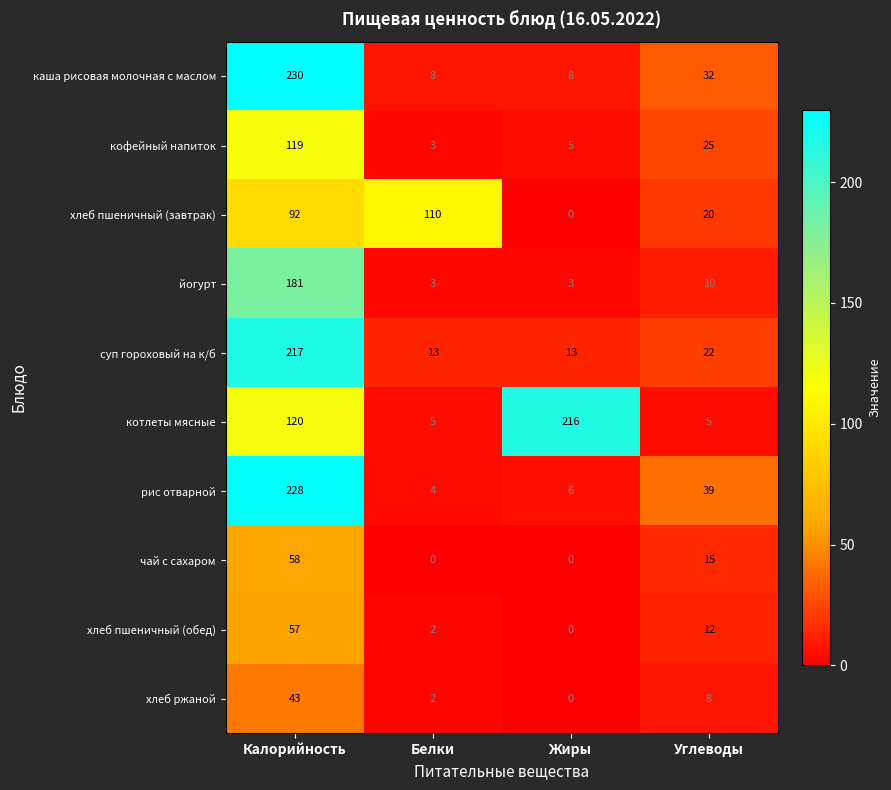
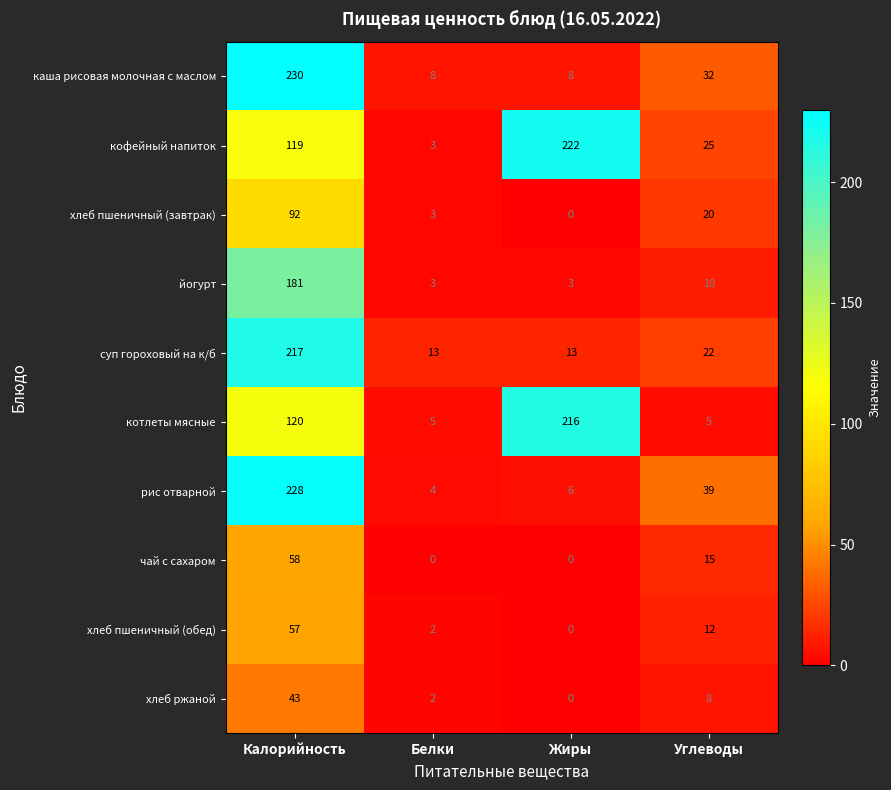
кофейный напиток, Жиры: 5 -> 222
хлеб пшеничный (завтрак), Белки: 110 -> 3
